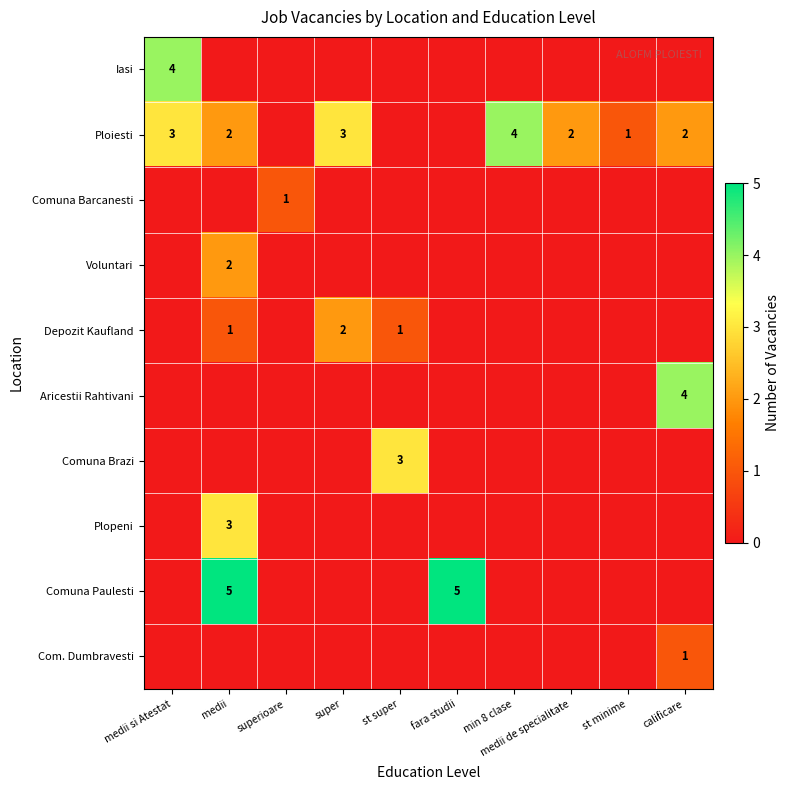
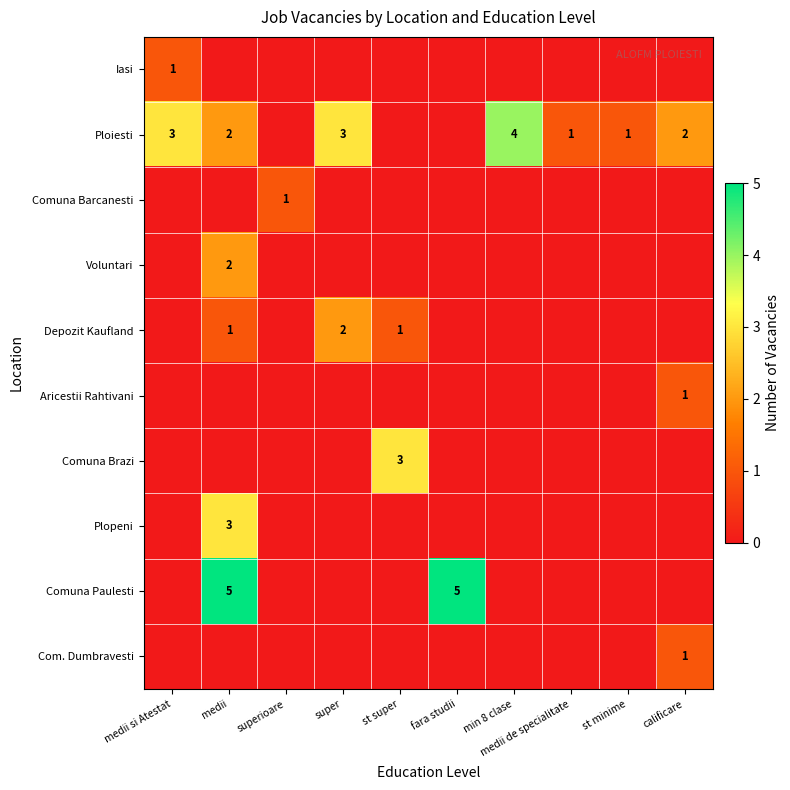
Iasi, medii si Atestat: 4 -> 1
Ploiesti, medii de specialitate: 2 -> 1
Aricestii Rahtivani, calificare: 4 -> 1
